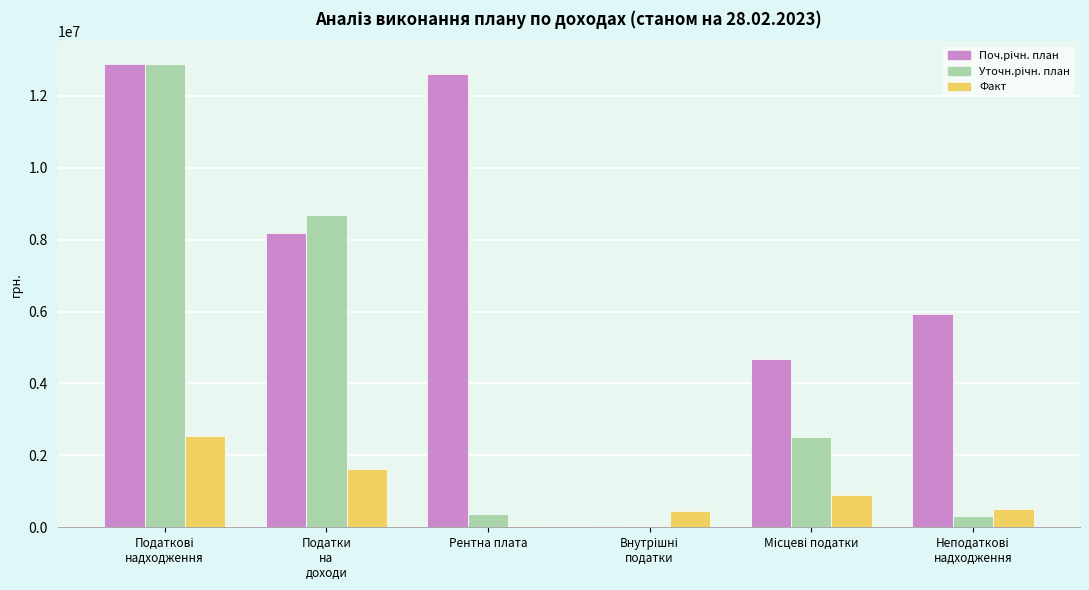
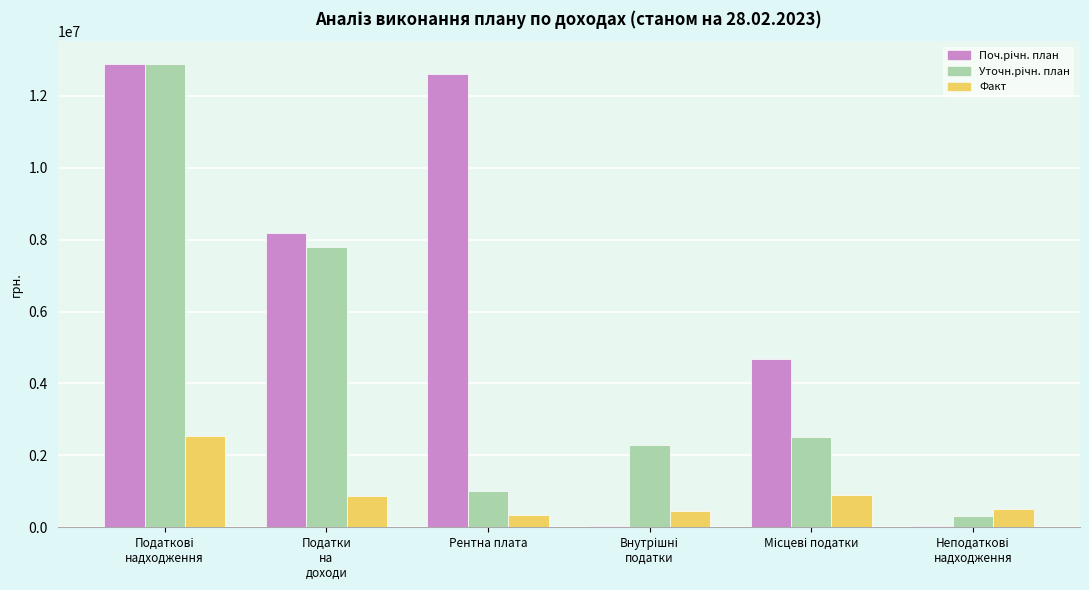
Уточн.річн. план, Податки на доходи: 8700000 -> 7800000
Факт, Податки на доходи: 1600000 -> 900000
Уточн.річн. план, Рентна плата: 400000 -> 1000000
Факт, Рентна плата: 0 -> 400000
Уточн.річн. план, Внутрішні податки: 0 -> 2300000
Поч.річн. план, Неподаткові надходження: 5900000 -> 0
